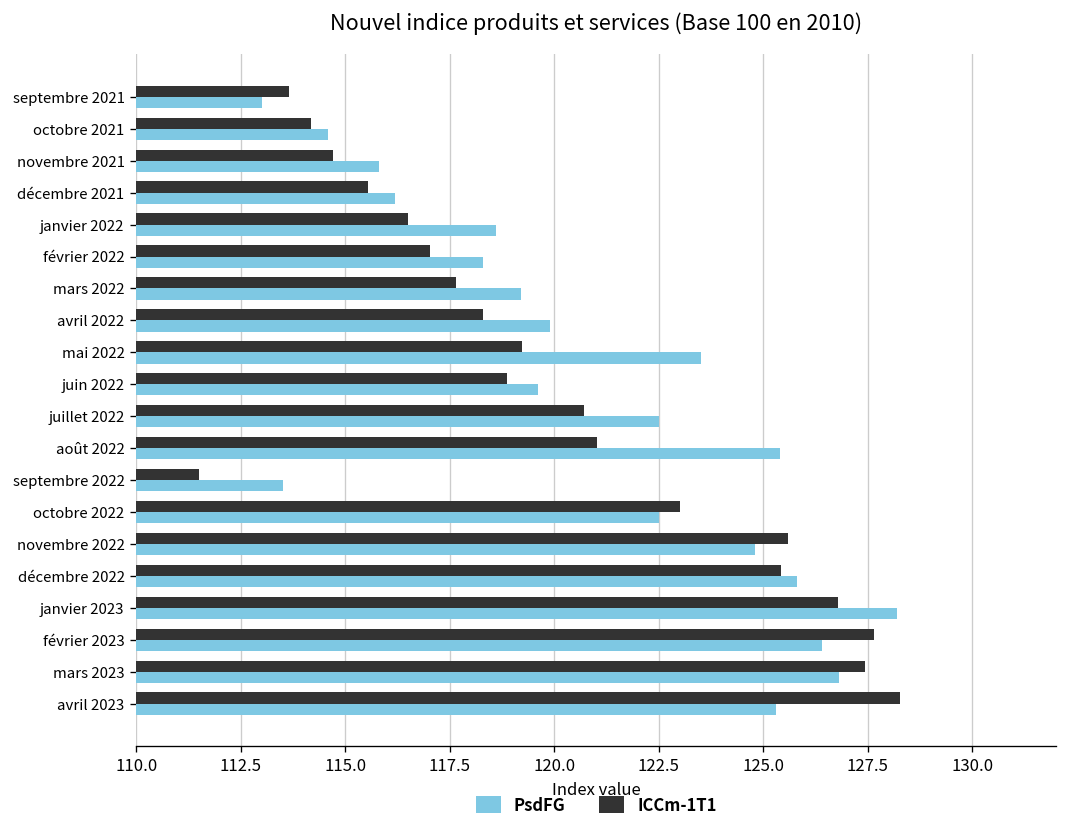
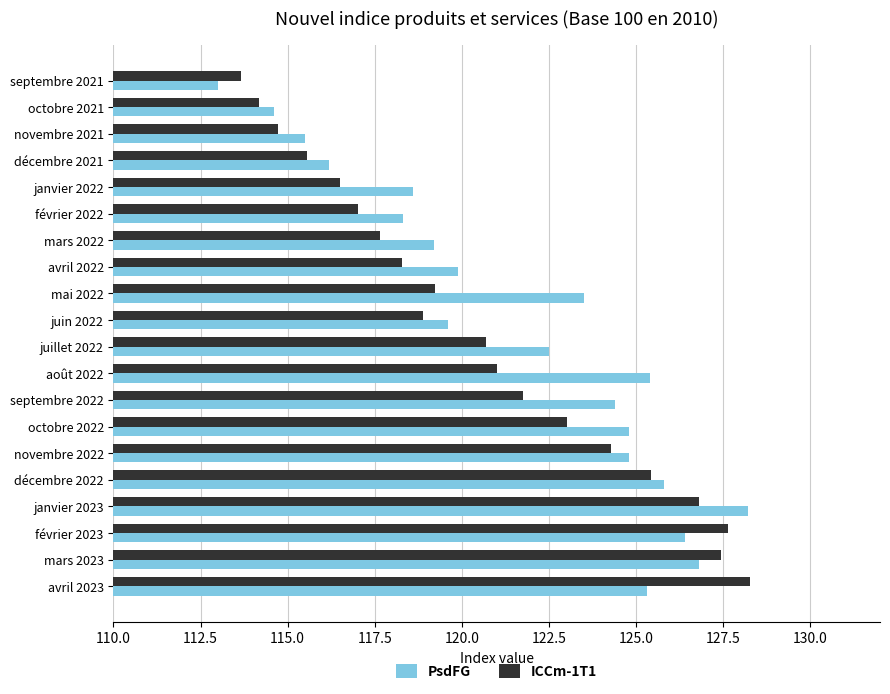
PsdFG, novembre 2021: 115.8 -> 115.5
ICCm-1T1, septembre 2022: 111.5 -> 121.8
PsdFG, septembre 2022: 113.5 -> 124.4
PsdFG, octobre 2022: 122.5 -> 124.8
ICCm-1T1, novembre 2022: 125.6 -> 124.3
